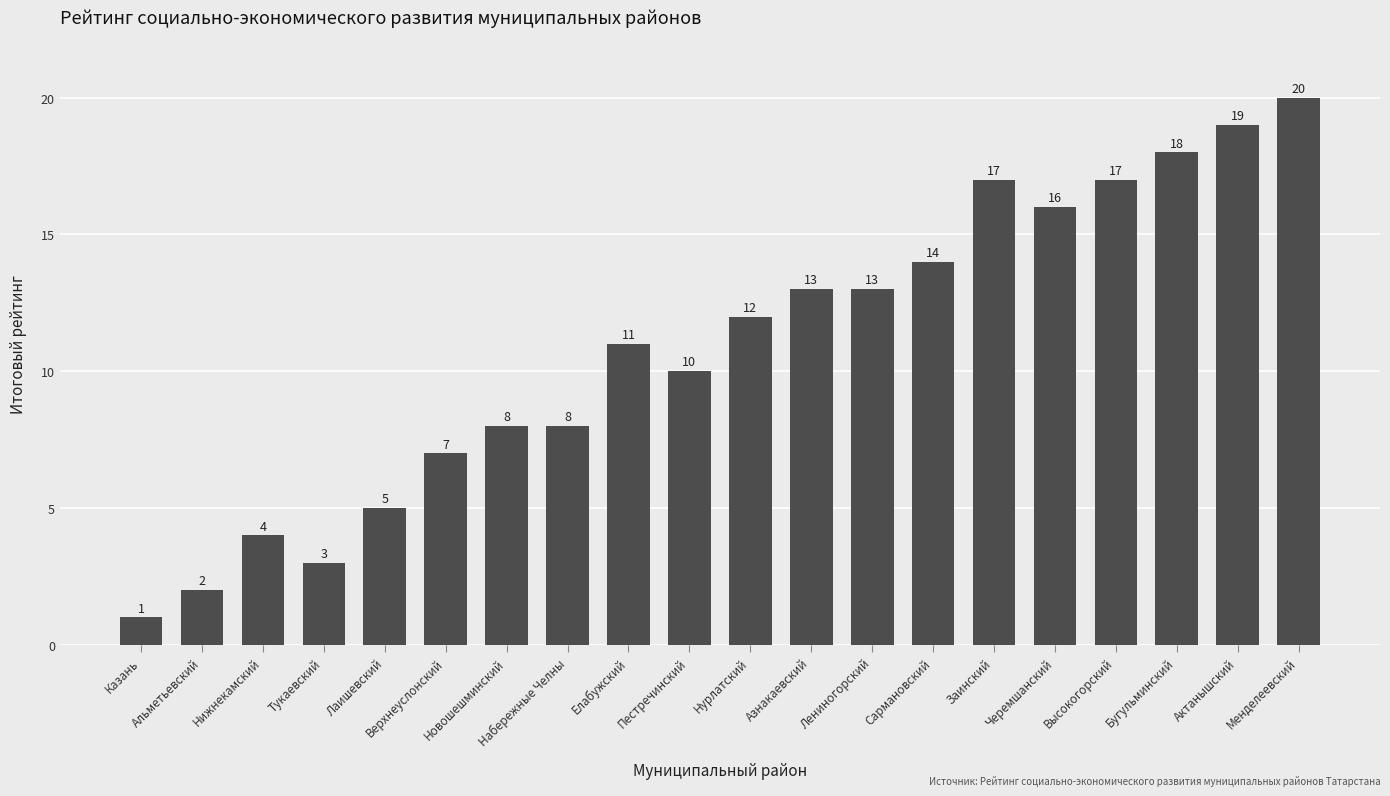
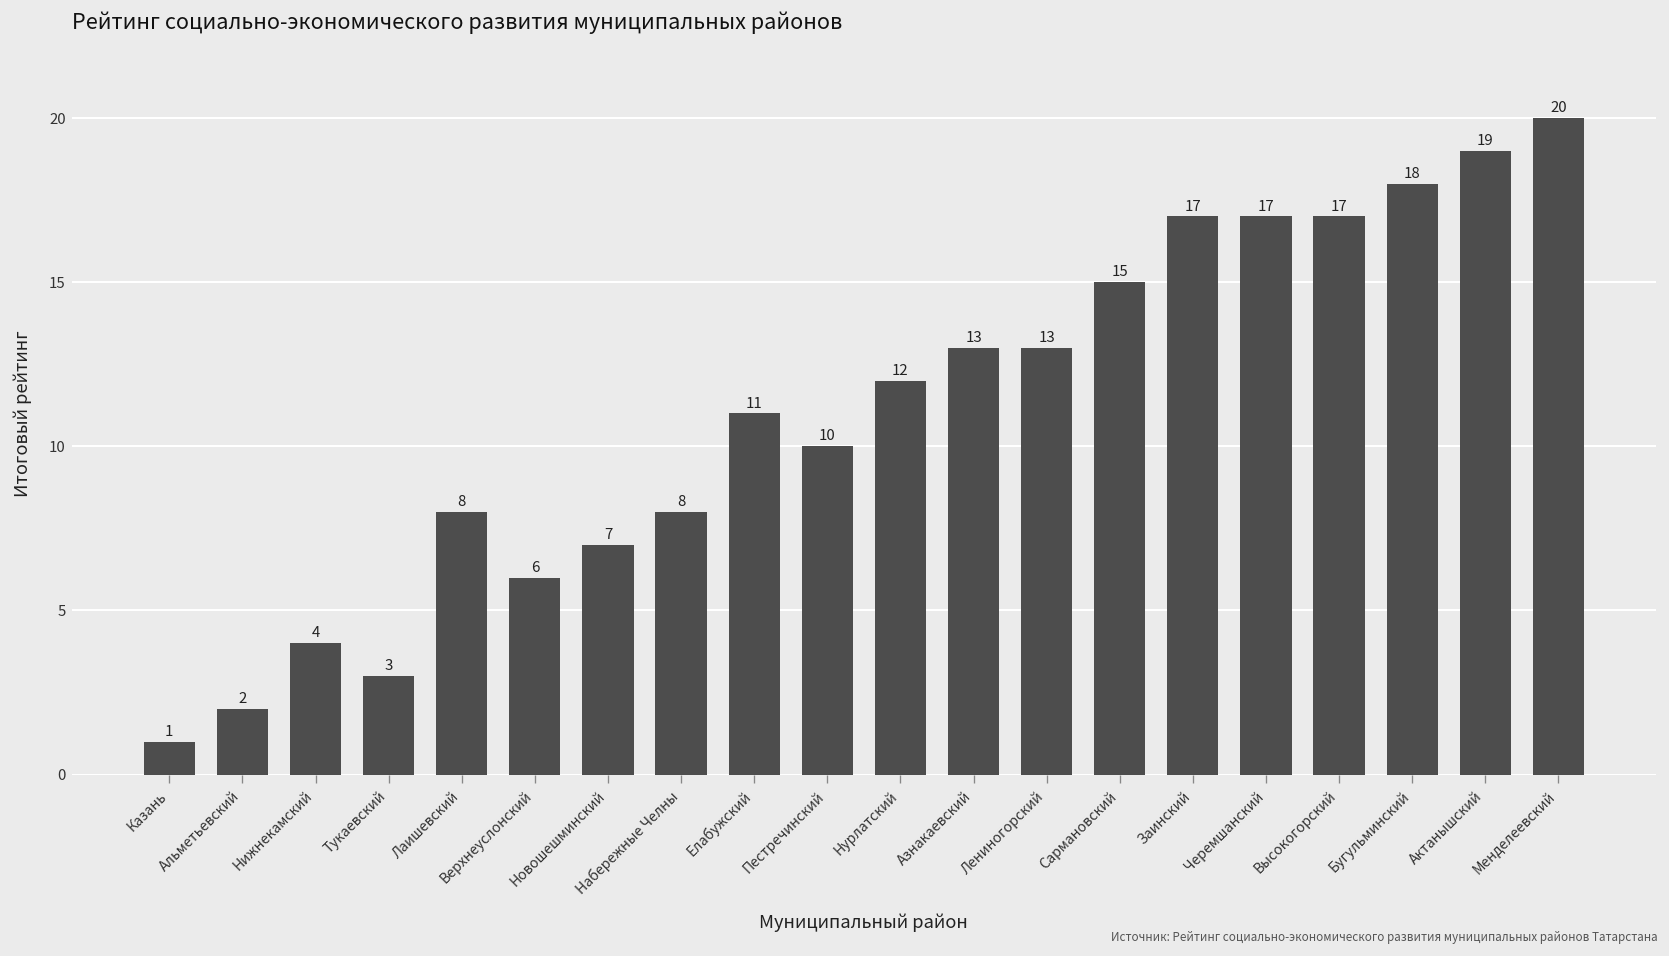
Лаишевский: 5 -> 8
Верхнеуслонский: 7 -> 6
Новошешминский: 8 -> 7
Сармановский: 14 -> 15
Черемшанский: 16 -> 17
